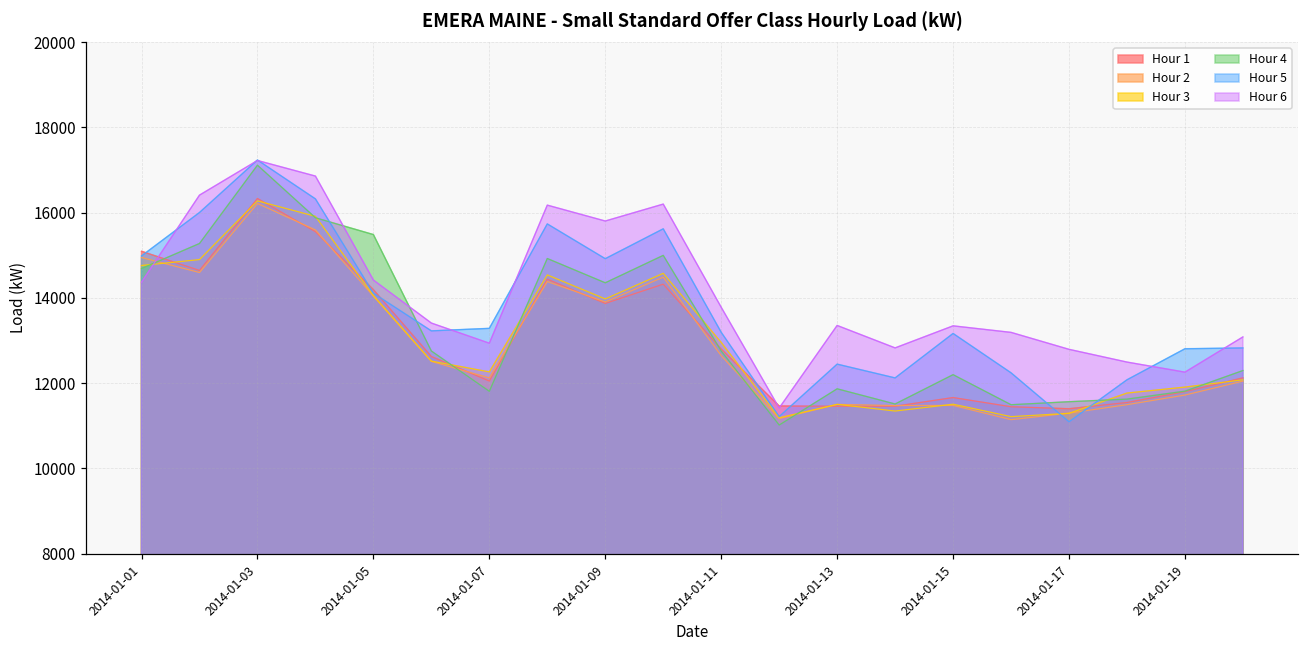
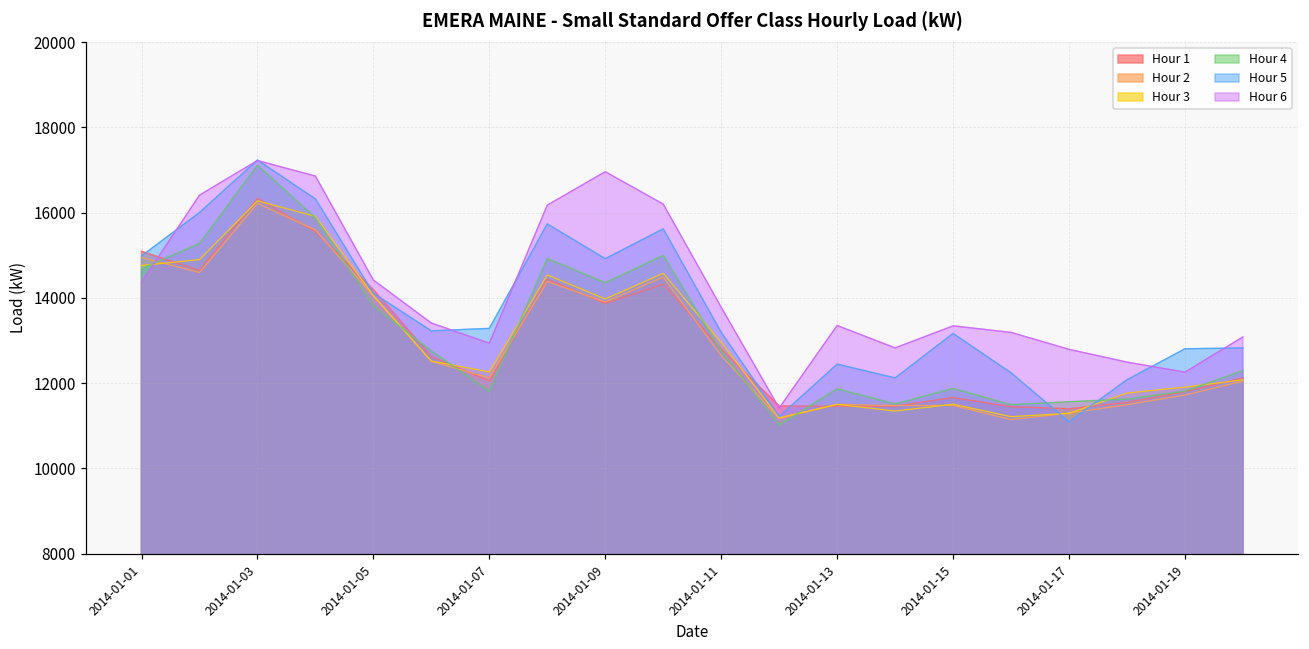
Hour 4, 2014-01-05: 15500 -> 13800
Hour 6, 2014-01-09: 15800 -> 17000
Hour 4, 2014-01-15: 12200 -> 11900
